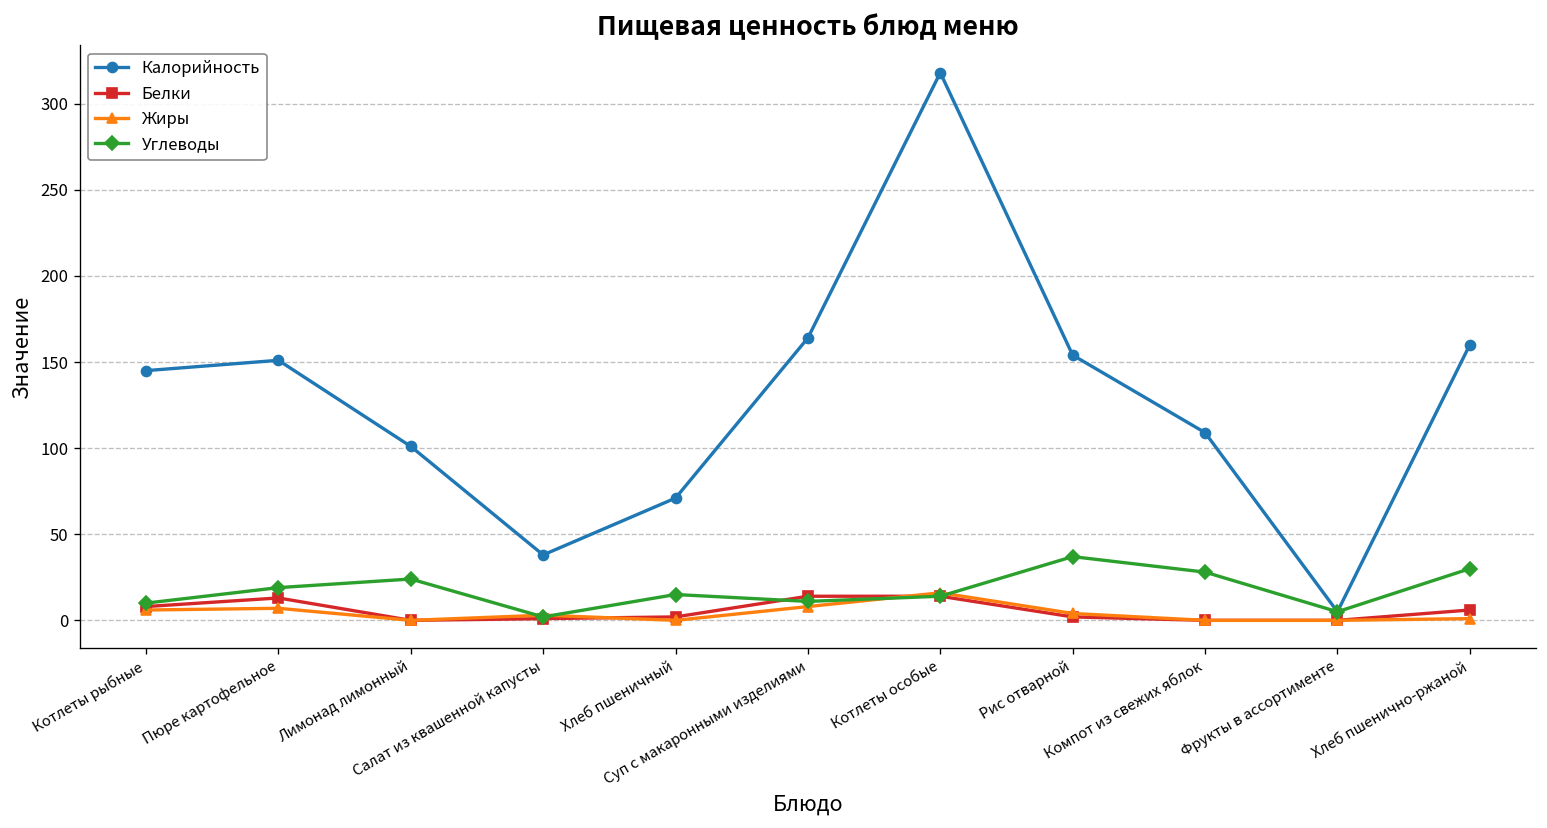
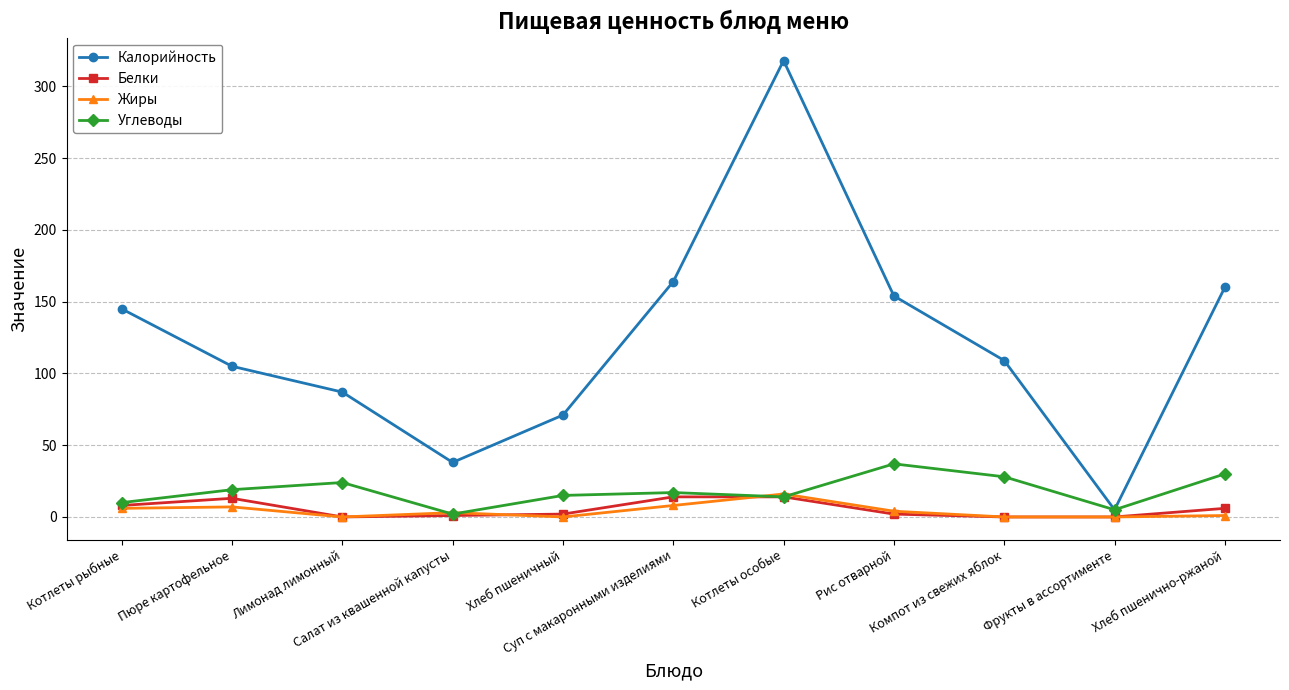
Калорийность, Пюре картофельное: 151 -> 105
Калорийность, Лимонад лимонный: 101 -> 87
Углеводы, Суп с макаронными изделиями: 11 -> 17
